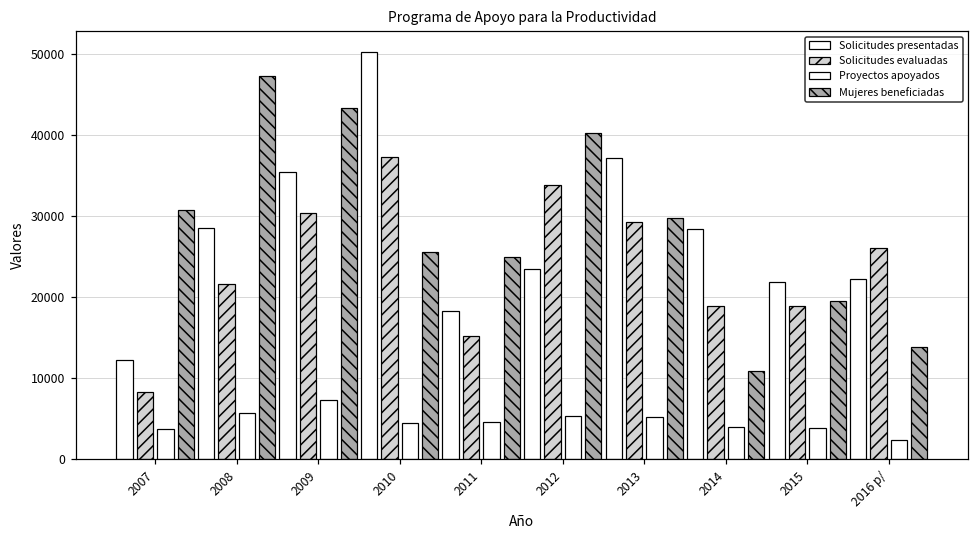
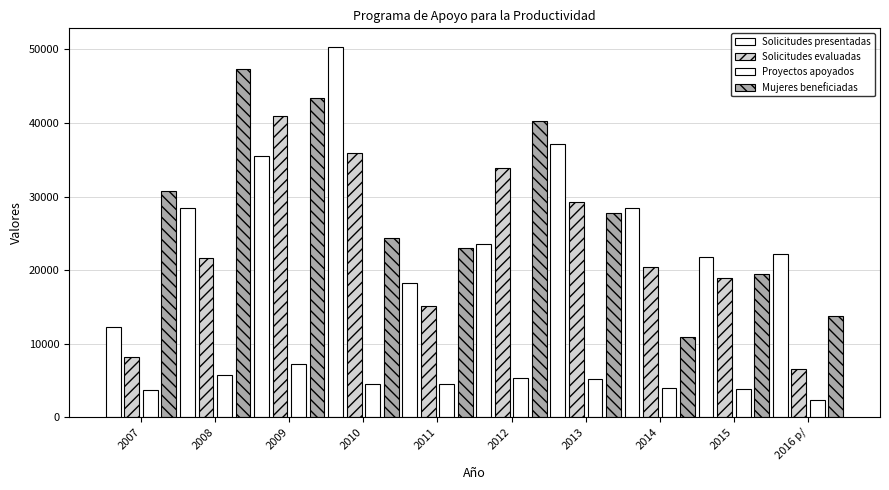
Solicitudes evaluadas, 2009: 30000 -> 41000
Solicitudes evaluadas, 2010: 37000 -> 36000
Mujeres beneficiadas, 2010: 26000 -> 24000
Mujeres beneficiadas, 2011: 25000 -> 23000
Mujeres beneficiadas, 2013: 30000 -> 28000
Solicitudes evaluadas, 2014: 19000 -> 20000
Solicitudes evaluadas, 2016 p/: 26000 -> 7000
